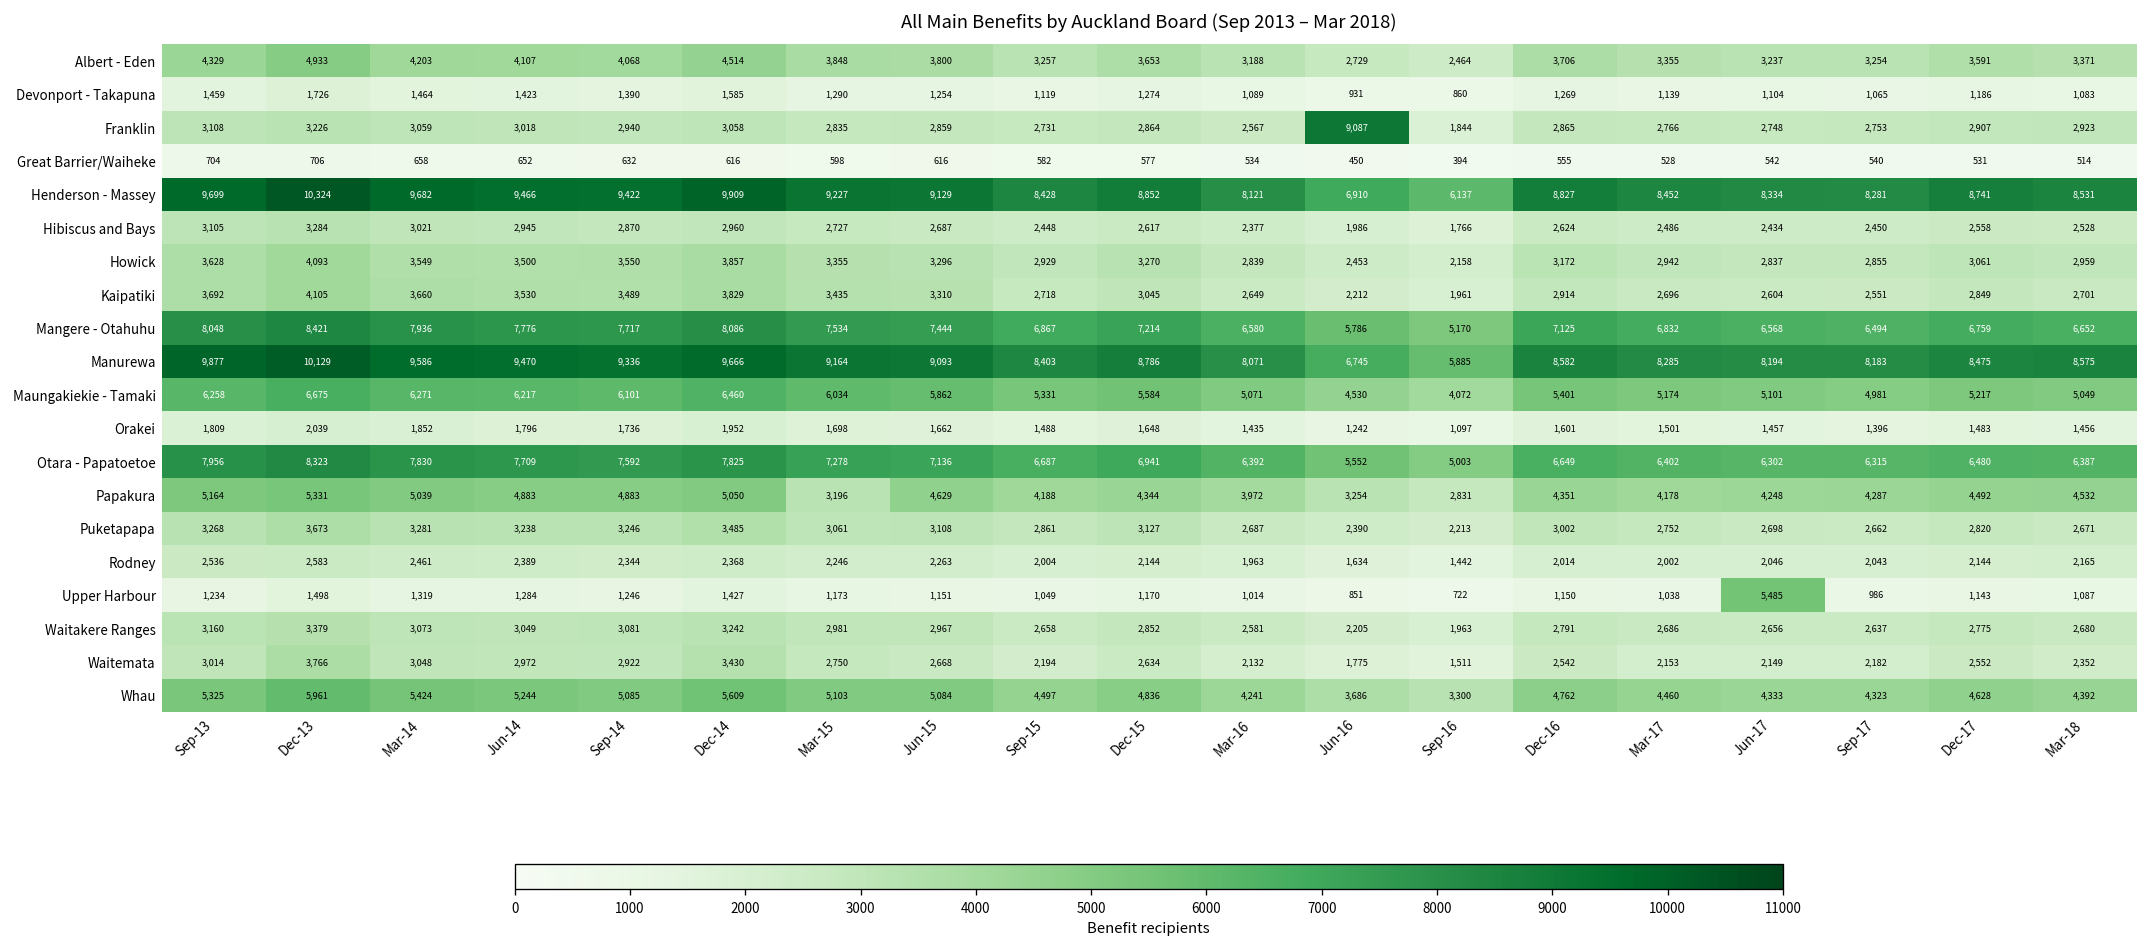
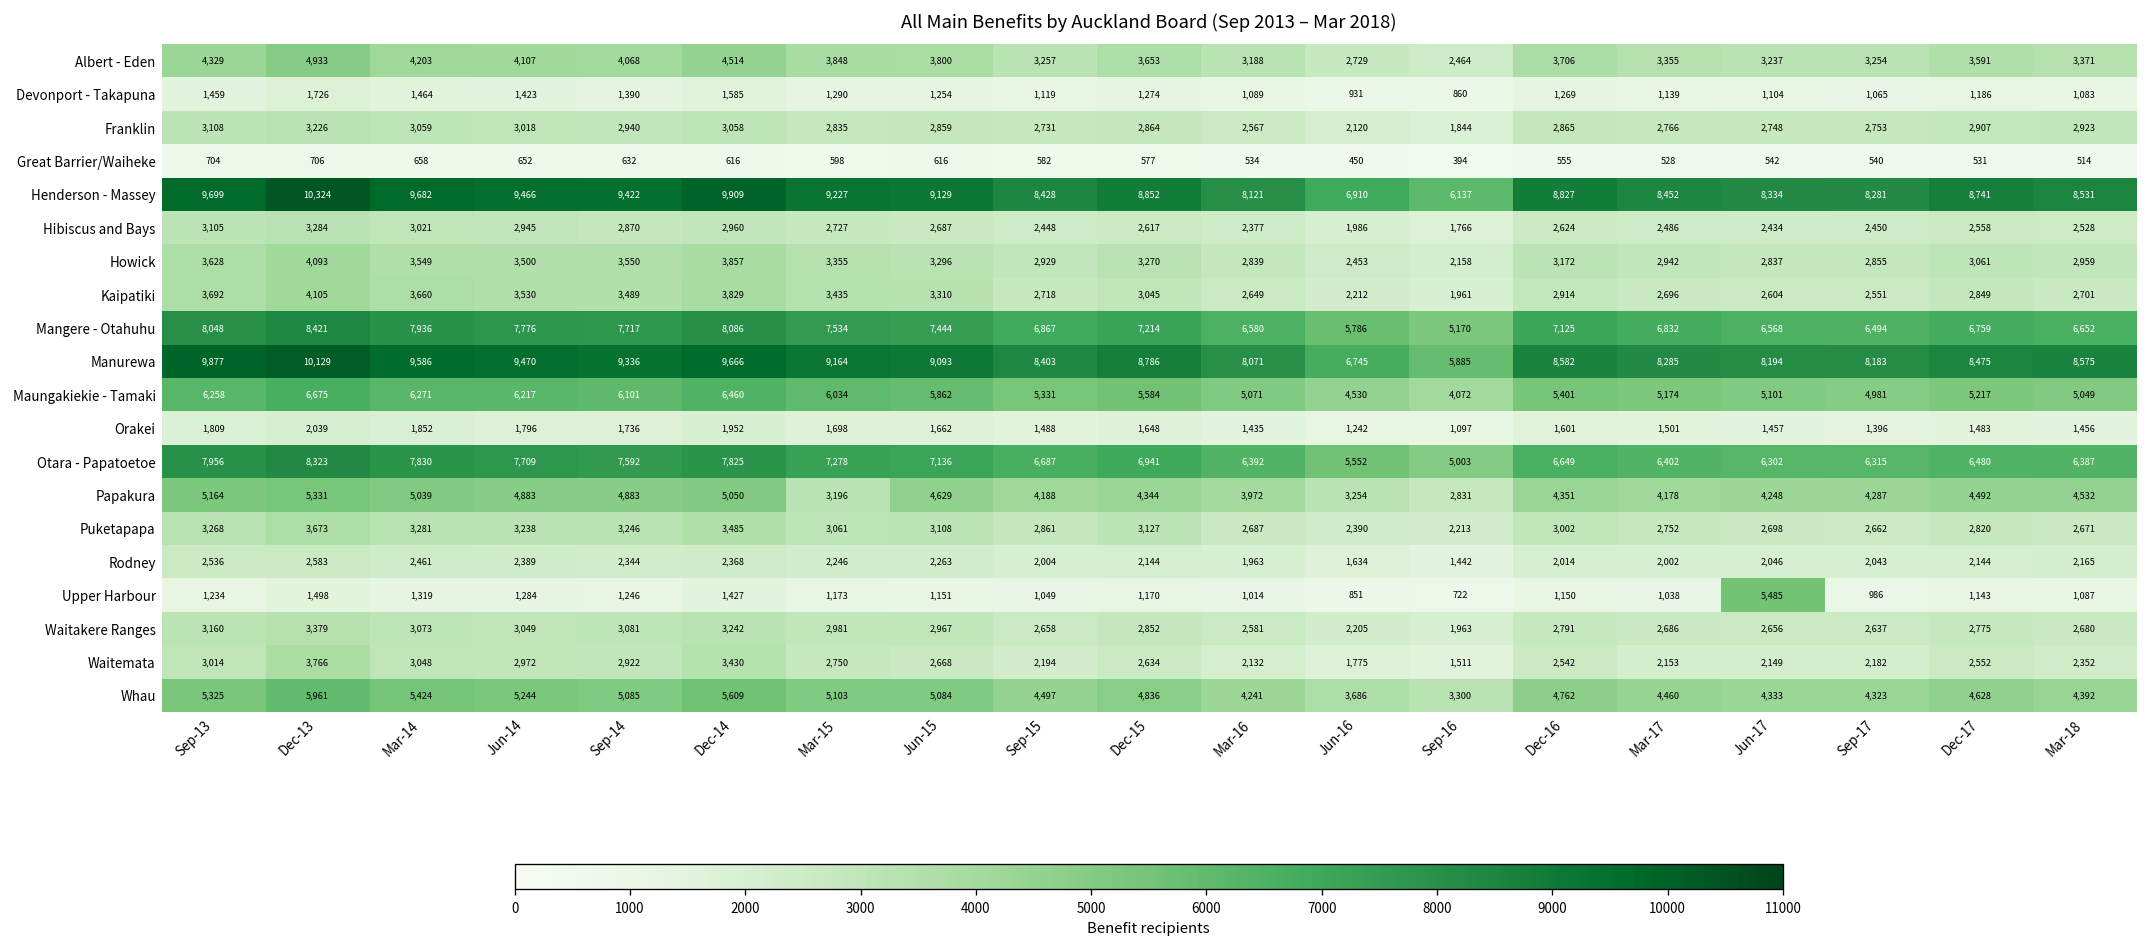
Franklin, Jun-16: 9,087 -> 2,120
